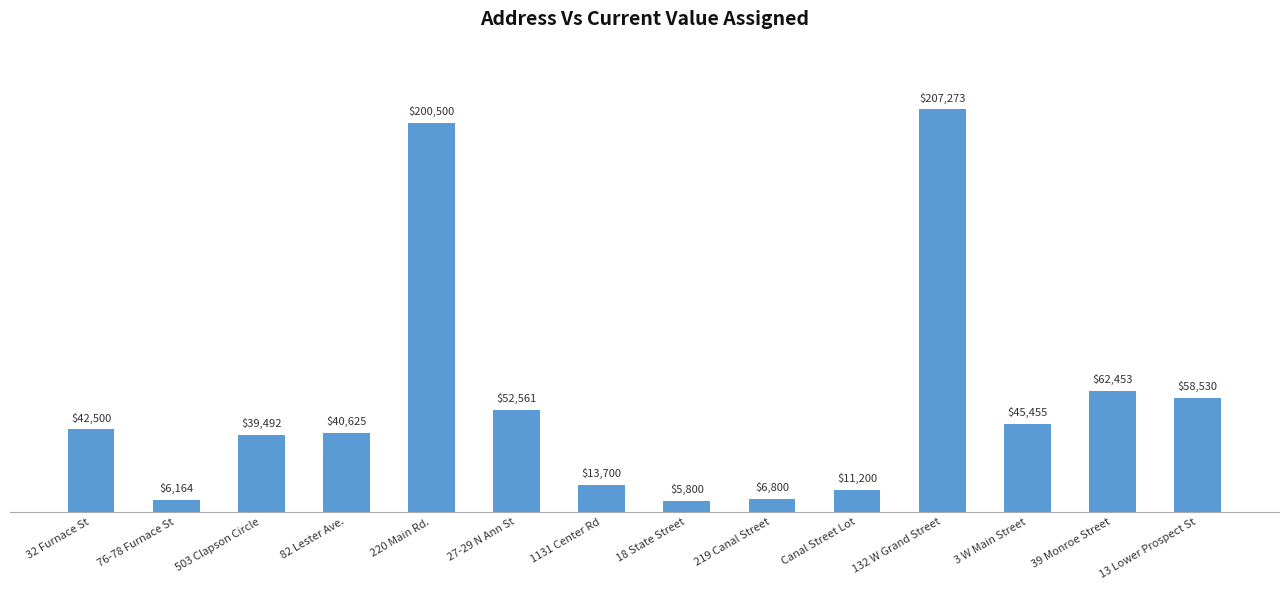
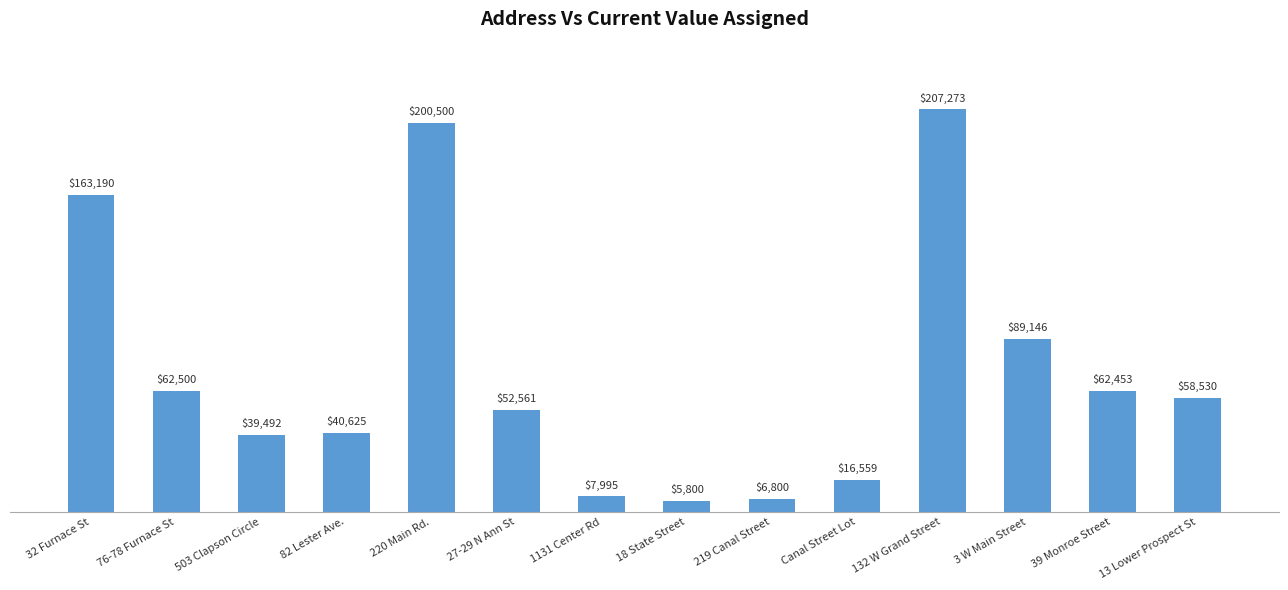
32 Furnace St: $42,500 -> $163,190
76-78 Furnace St: $6,164 -> $62,500
1131 Center Rd: $13,700 -> $7,995
Canal Street Lot: $11,200 -> $16,559
3 W Main Street: $45,455 -> $89,146
